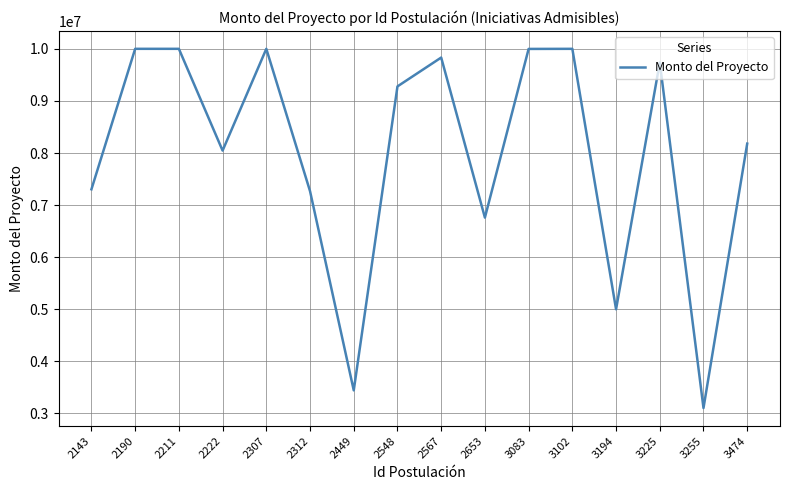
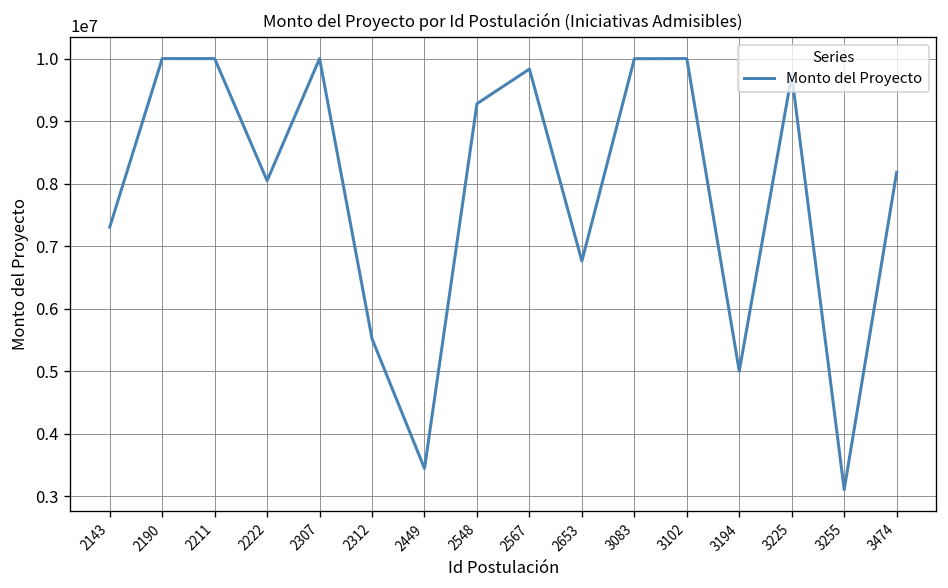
2312: 7300000 -> 5500000
